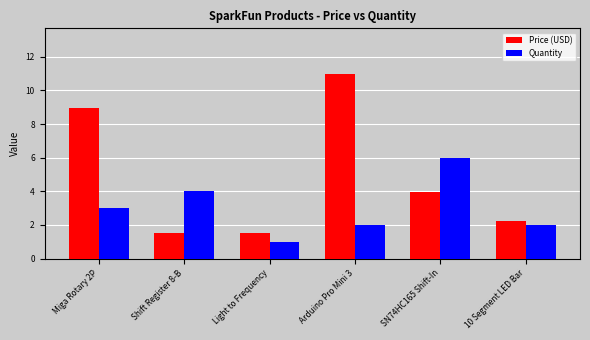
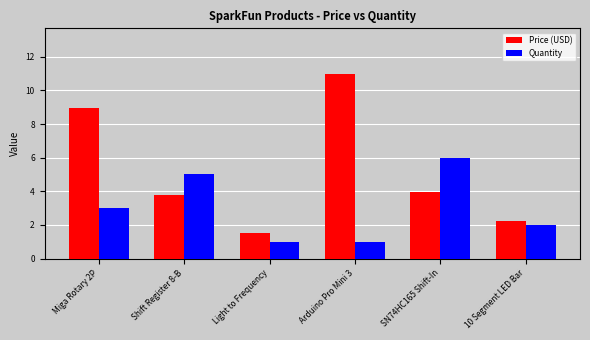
Price (USD), Shift Register 8-B: 1.5 -> 3.8
Quantity, Shift Register 8-B: 4 -> 5
Quantity, Arduino Pro Mini 3: 2 -> 1
